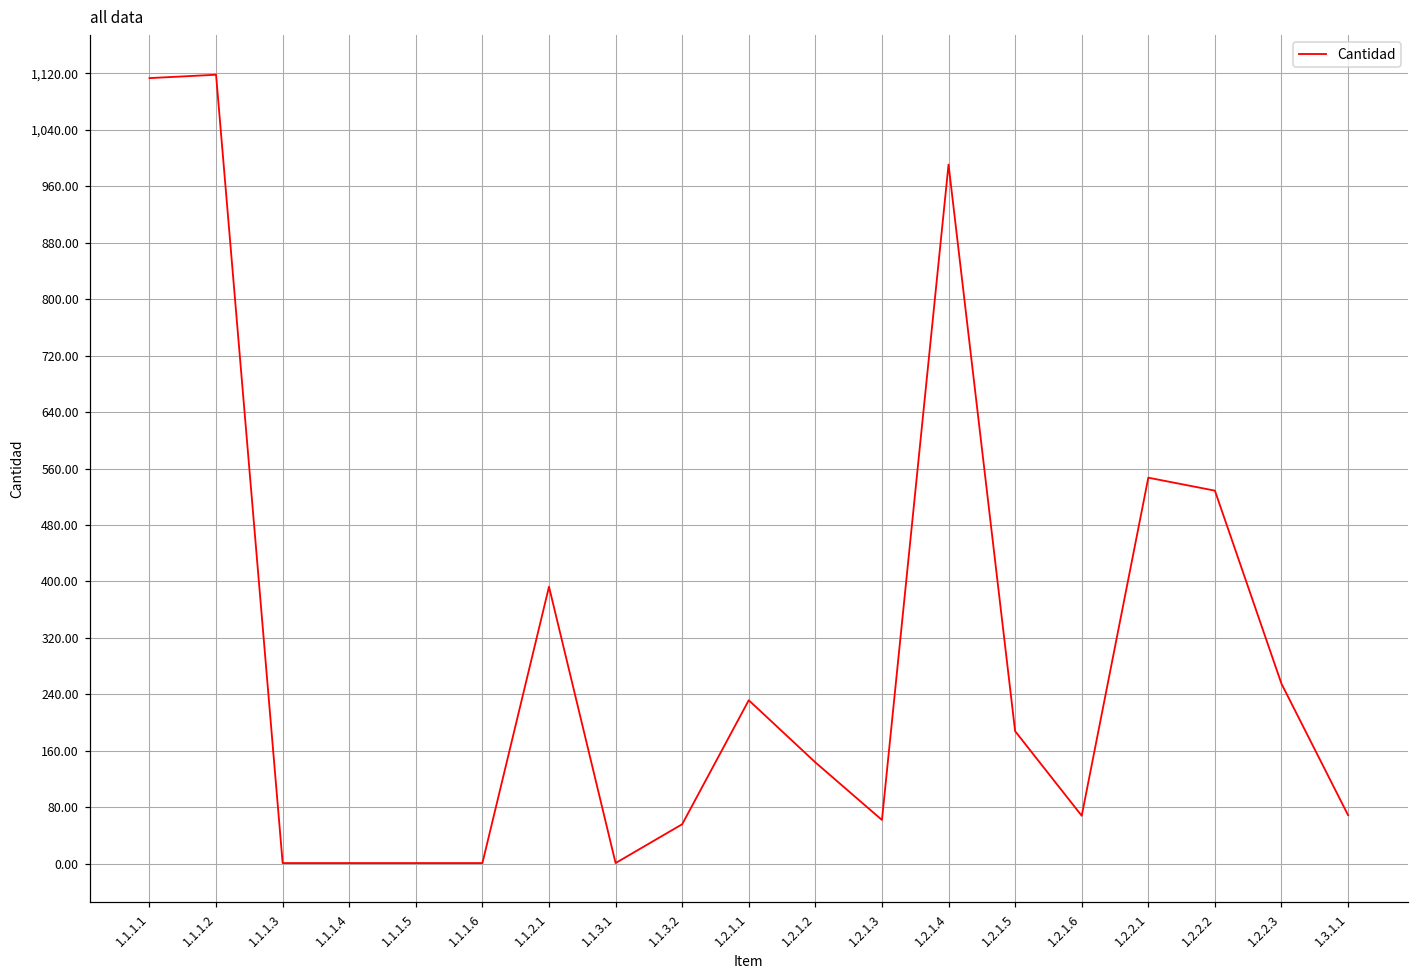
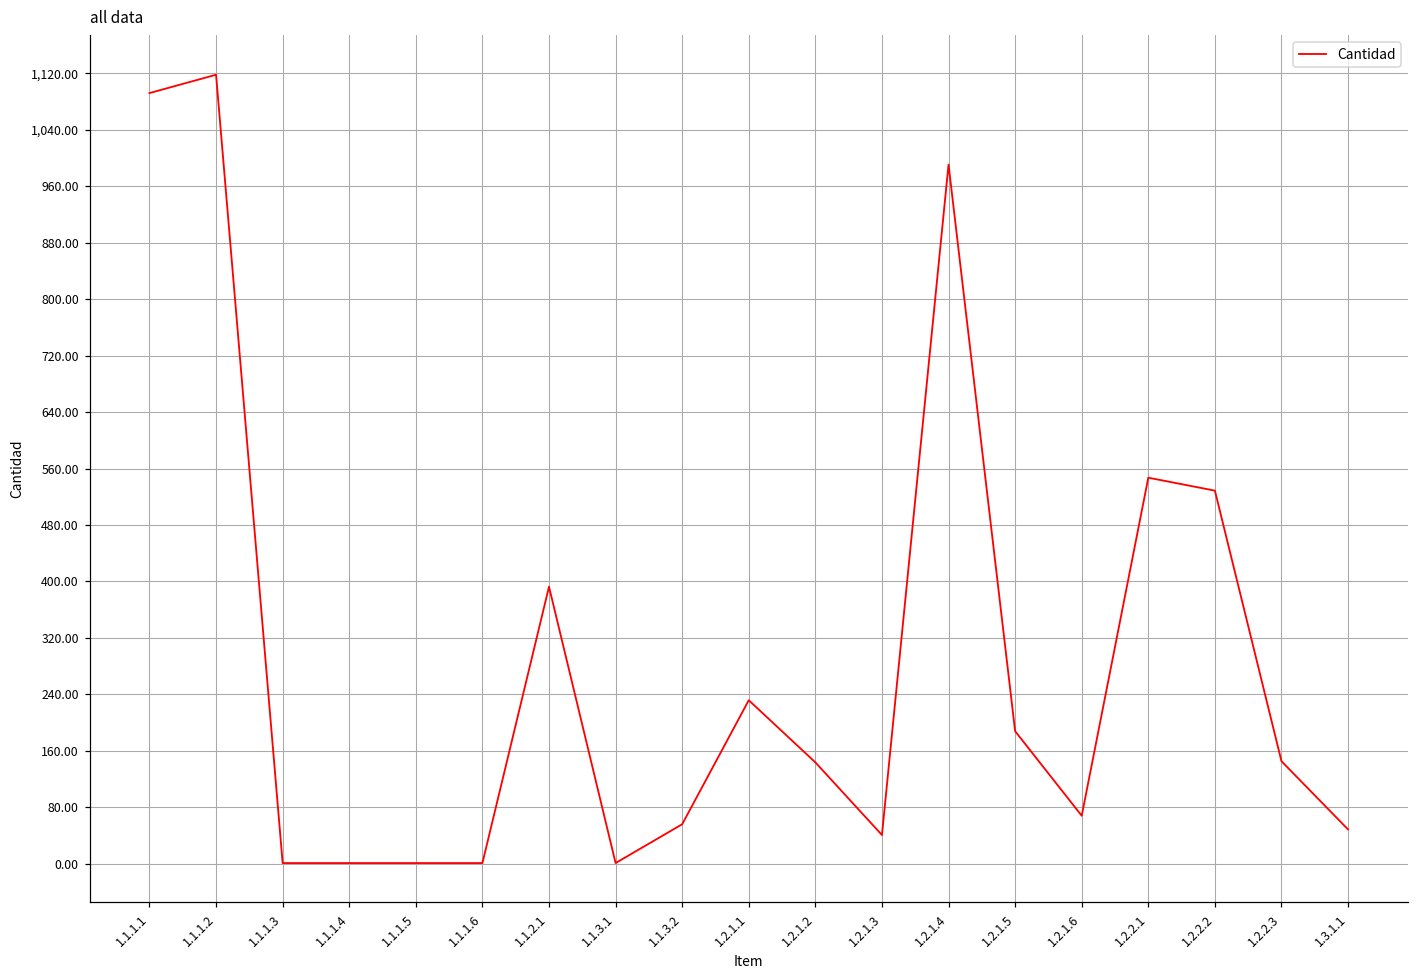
1.1.1.1: 1,110 -> 1,090
1.2.1.3: 60 -> 40
1.2.2.3: 260 -> 150
1.3.1.1: 70 -> 50
